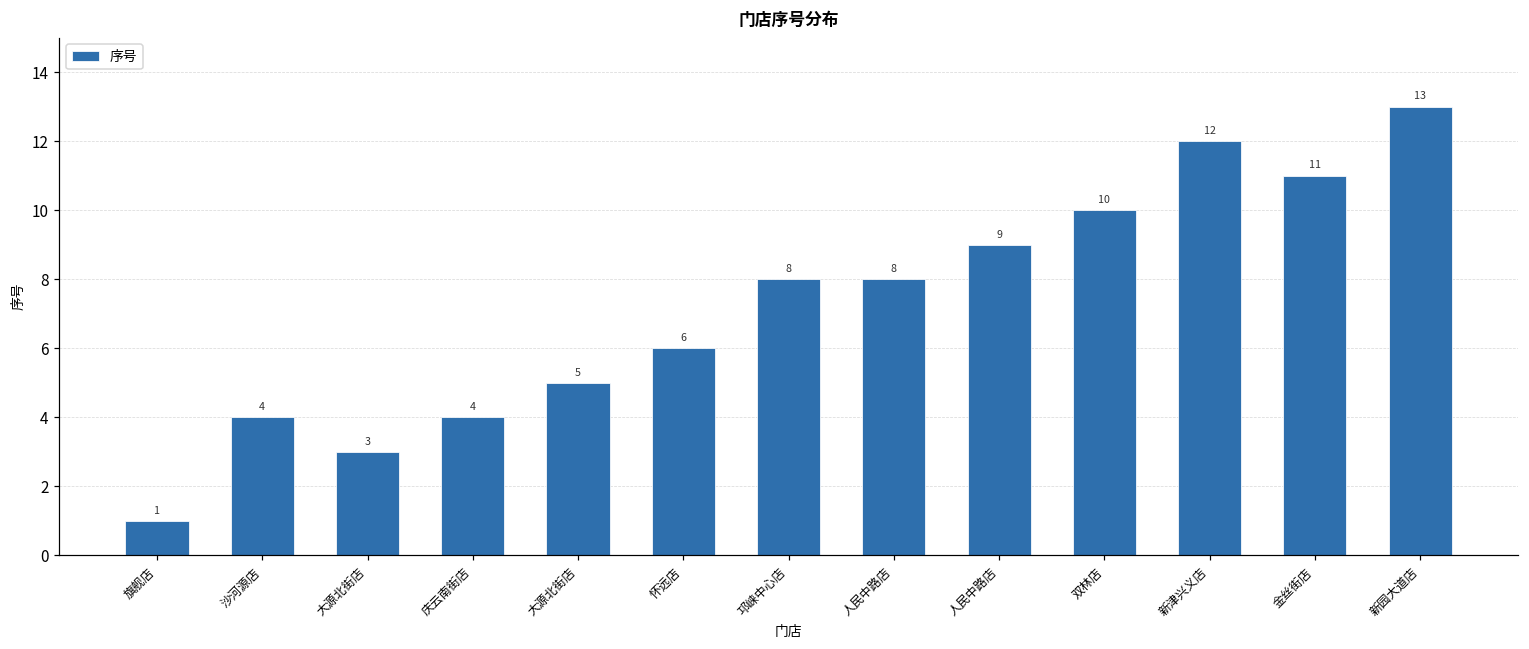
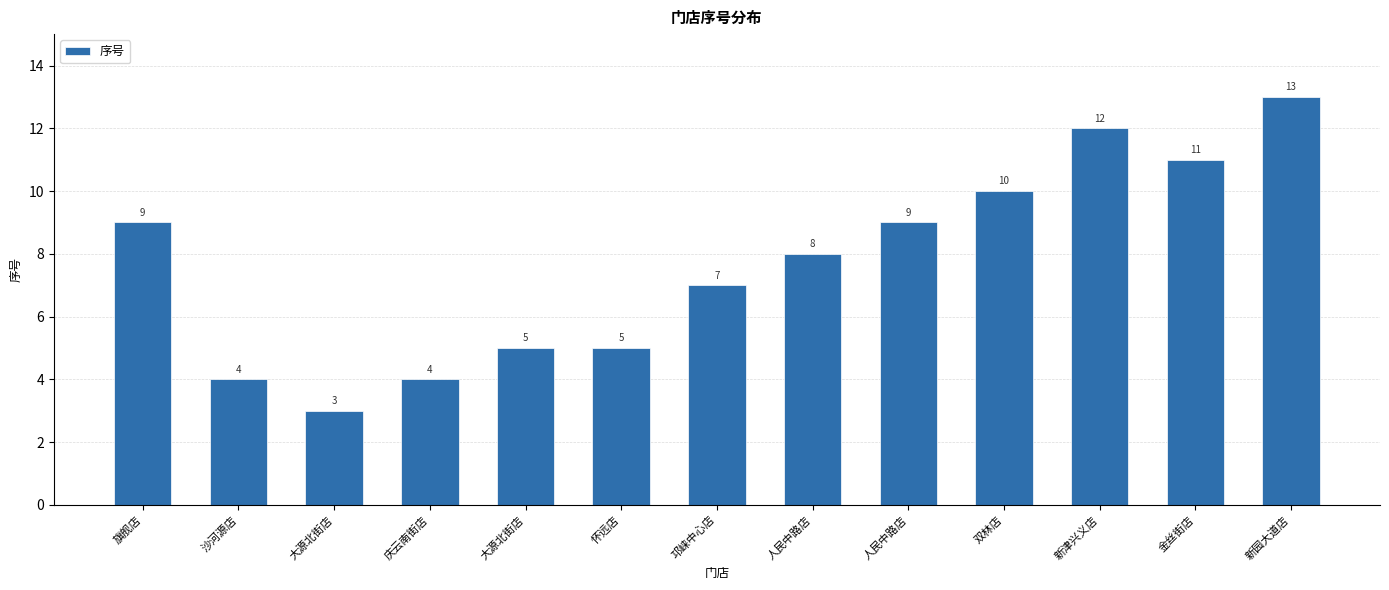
旗舰店: 1 -> 9
怀远店: 6 -> 5
邛崃中心店: 8 -> 7
